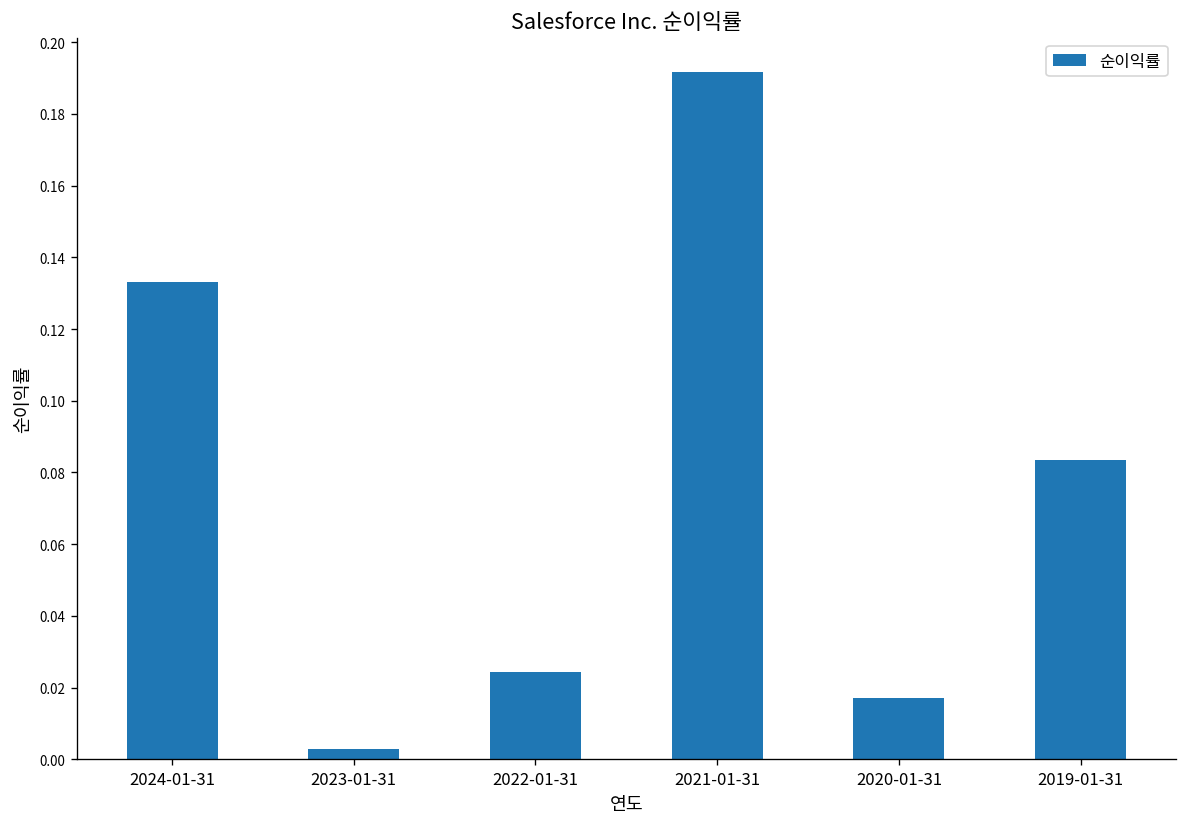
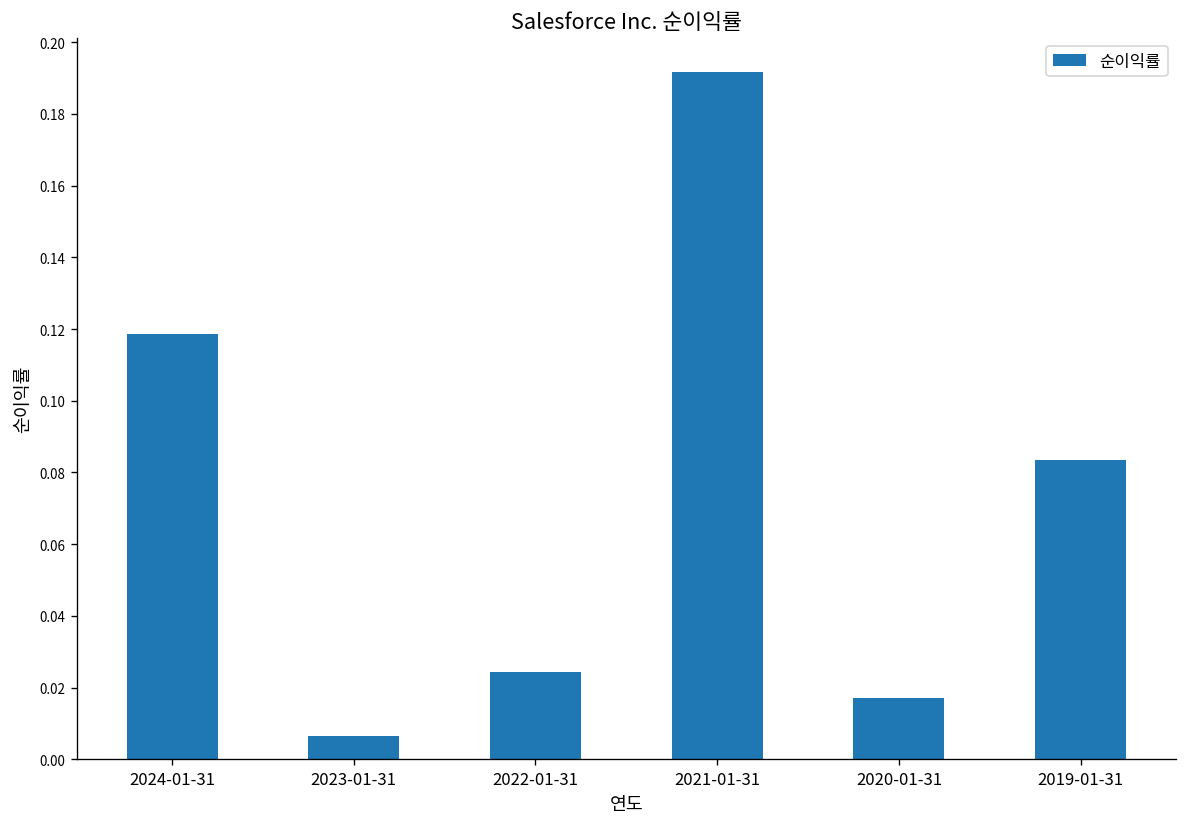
2024-01-31: 0.133 -> 0.119
2023-01-31: 0.003 -> 0.007
